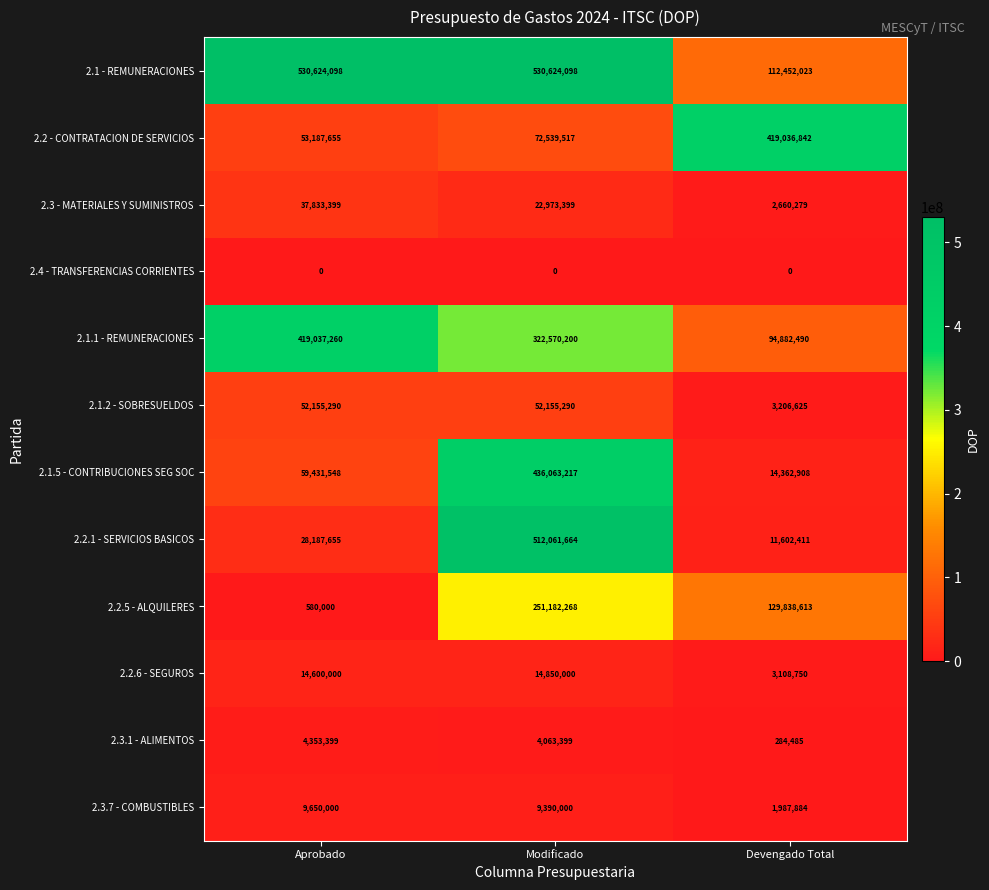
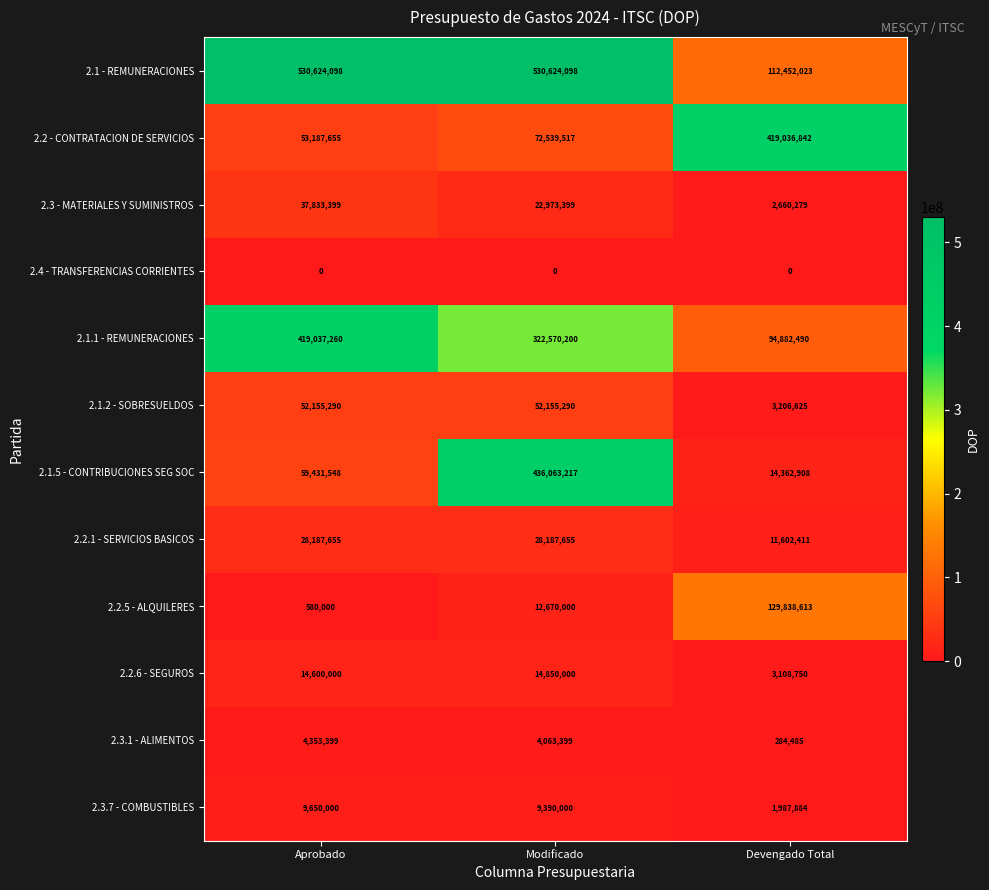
2.2.1 - SERVICIOS BASICOS, Modificado: 512,061,664 -> 28,187,655
2.2.5 - ALQUILERES, Modificado: 251,182,268 -> 12,670,000
